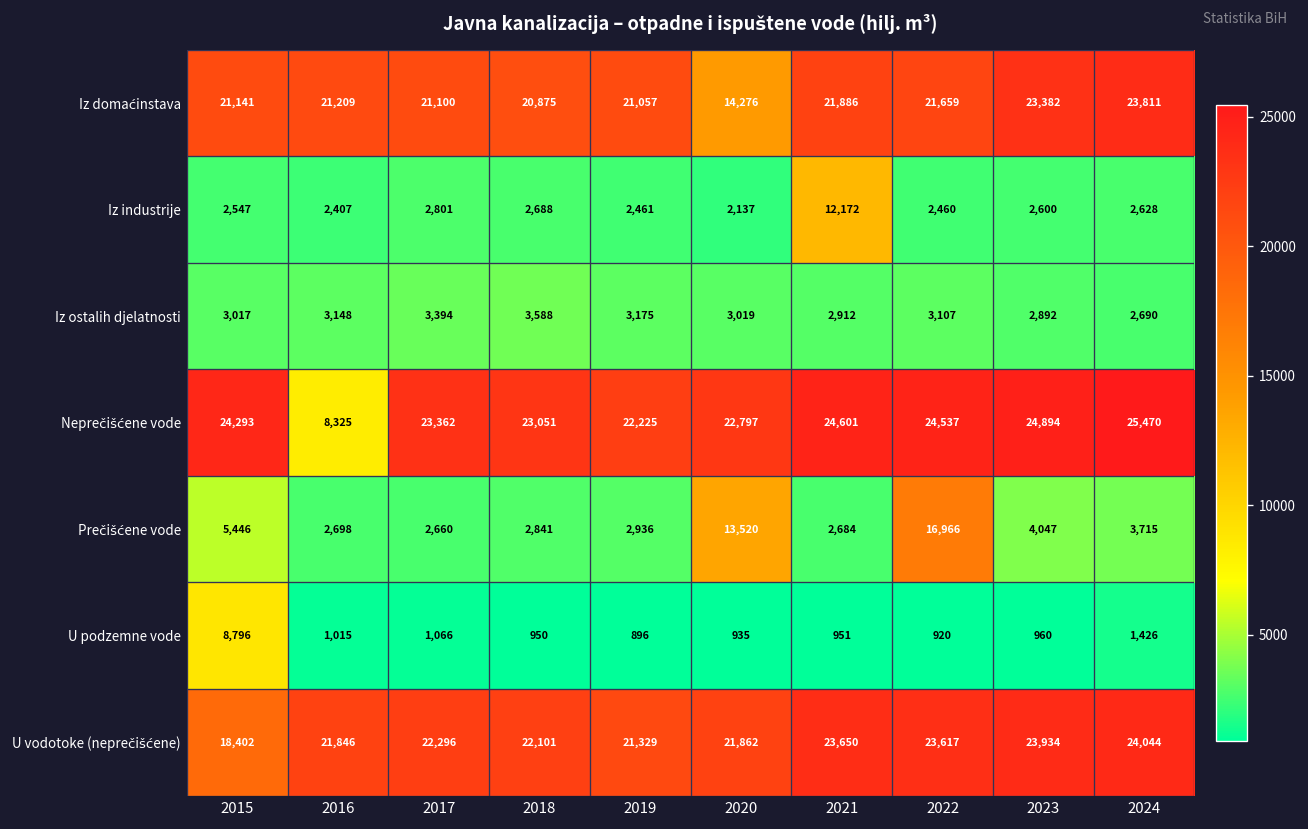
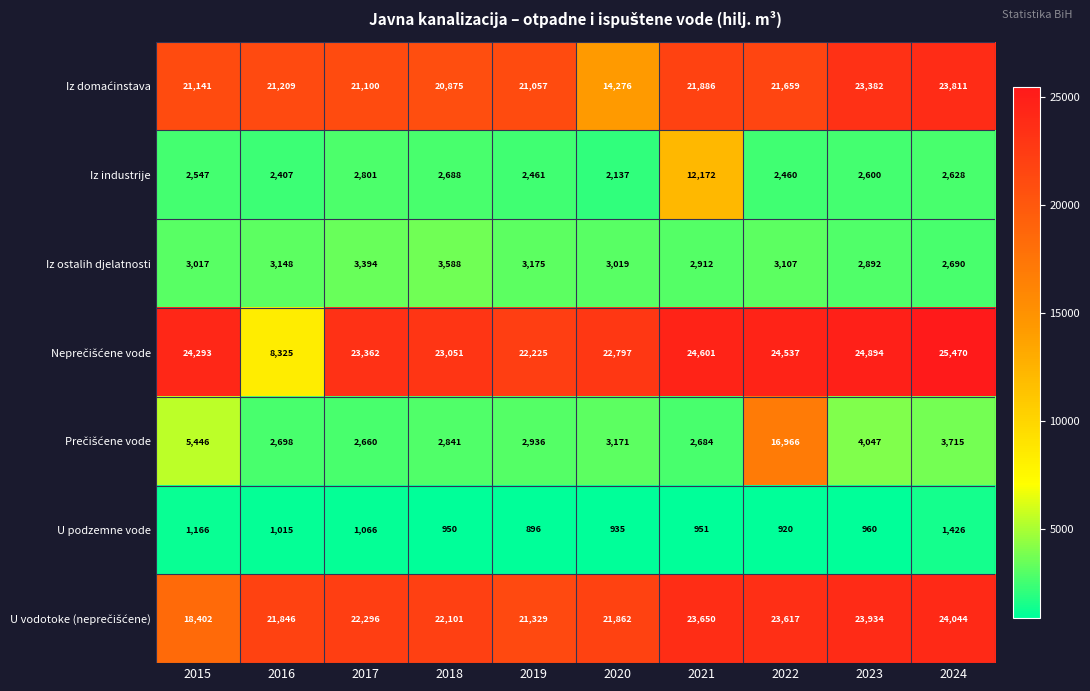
Prečišćene vode, 2020: 13,520 -> 3,171
U podzemne vode, 2015: 8,796 -> 1,166
